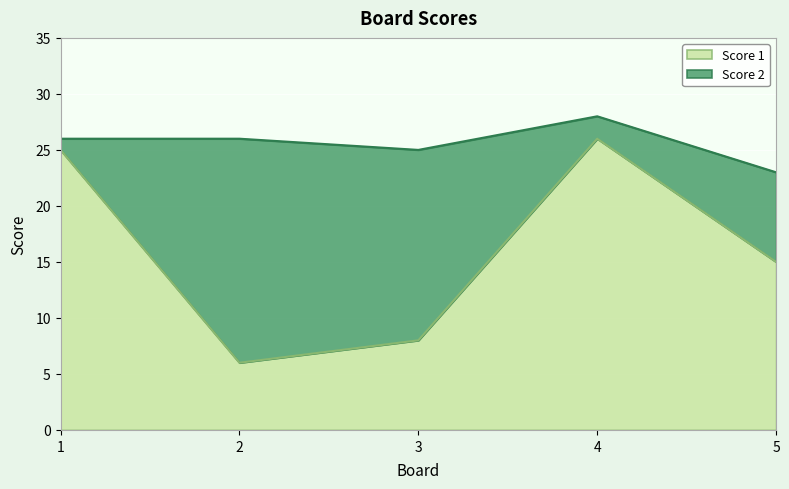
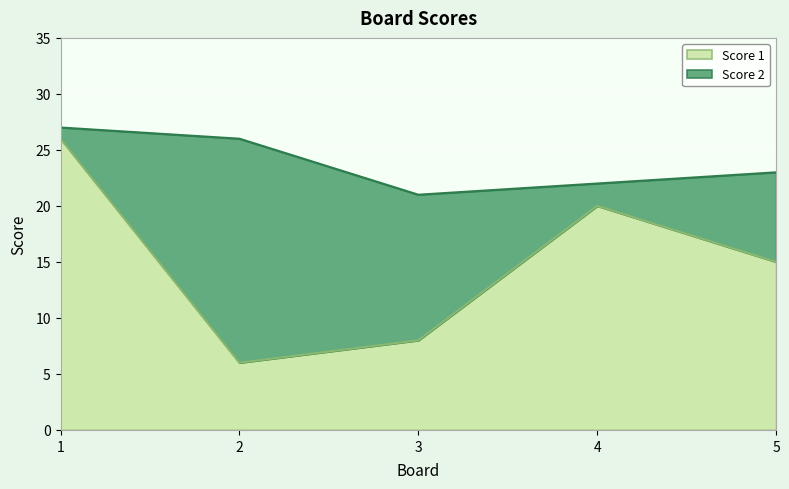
Score 1, 1: 25 -> 26
Score 2, 3: 17 -> 13
Score 1, 4: 26 -> 20
